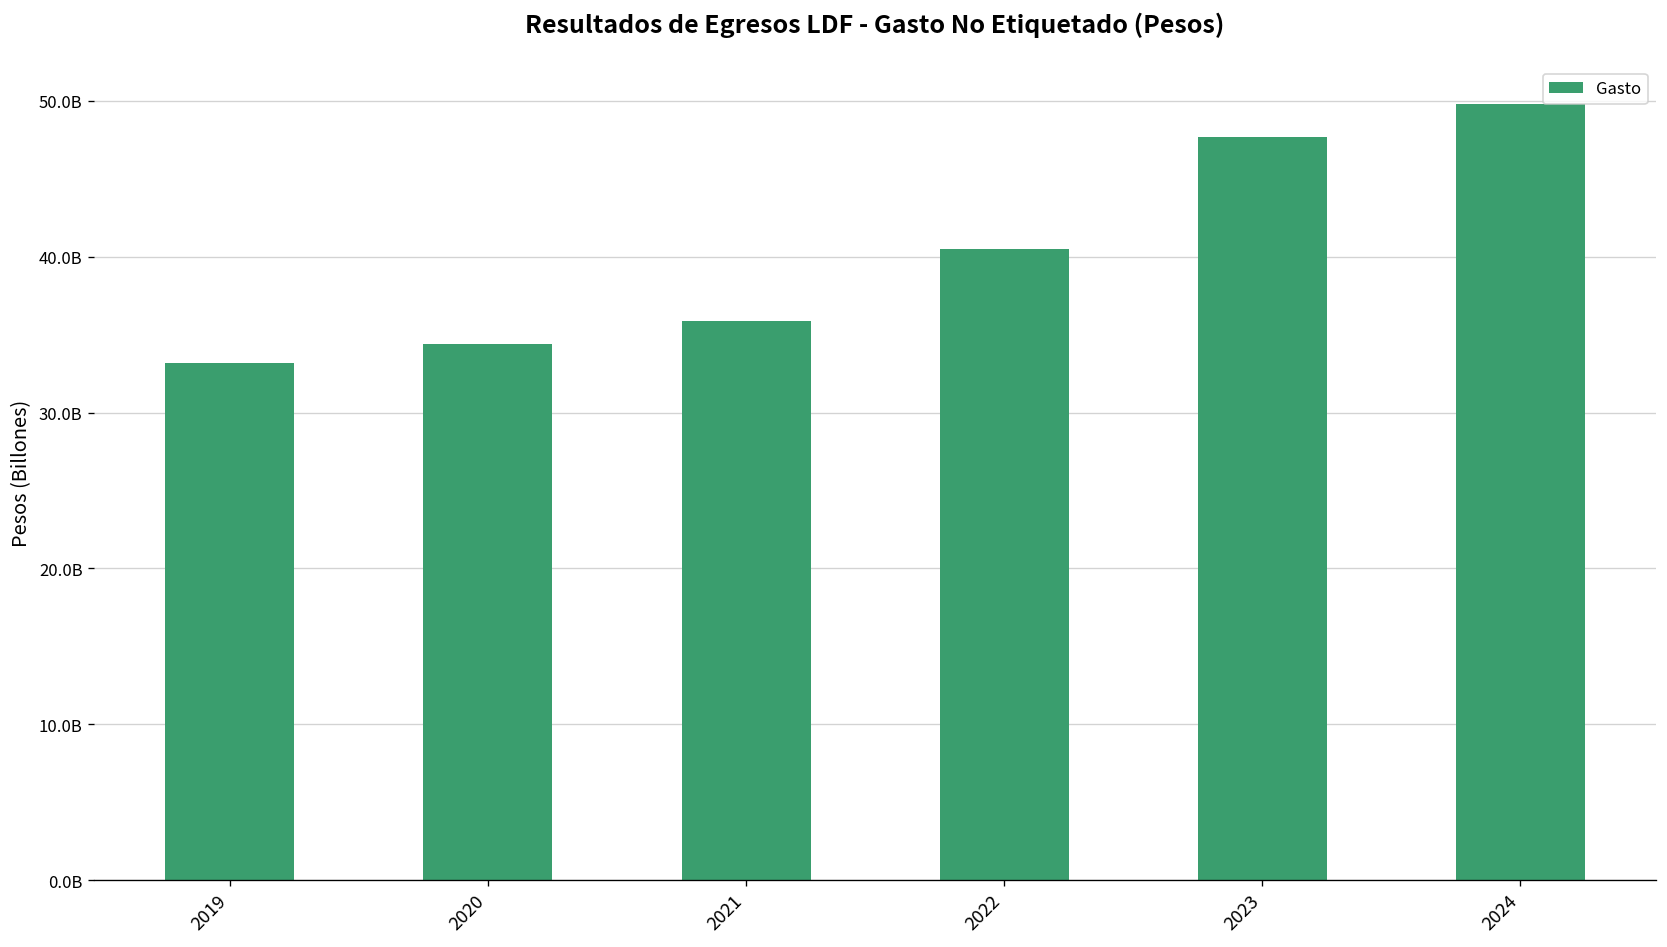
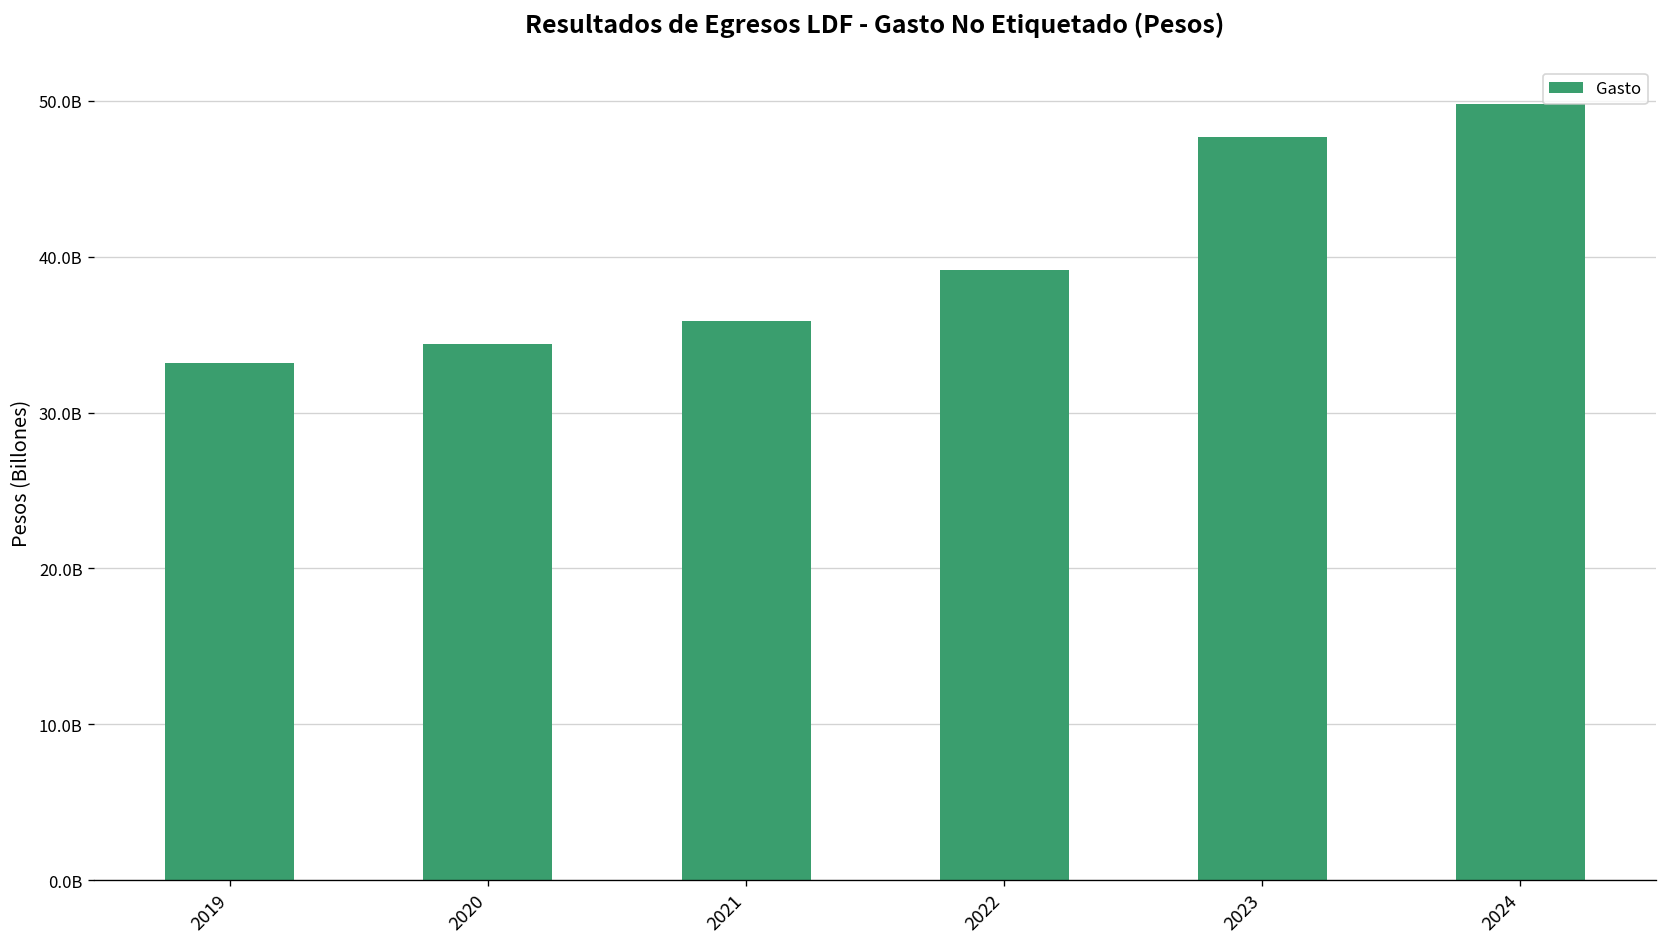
2022: 40500000000 -> 39100000000
